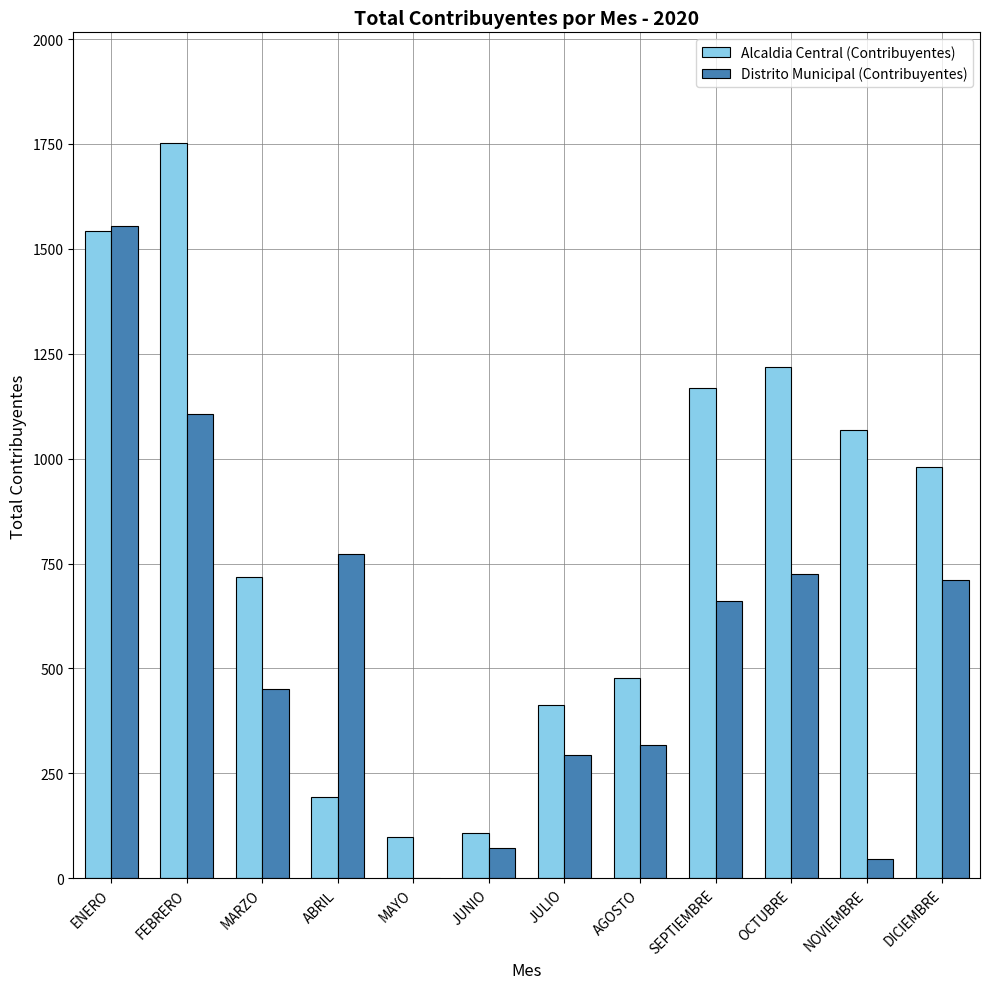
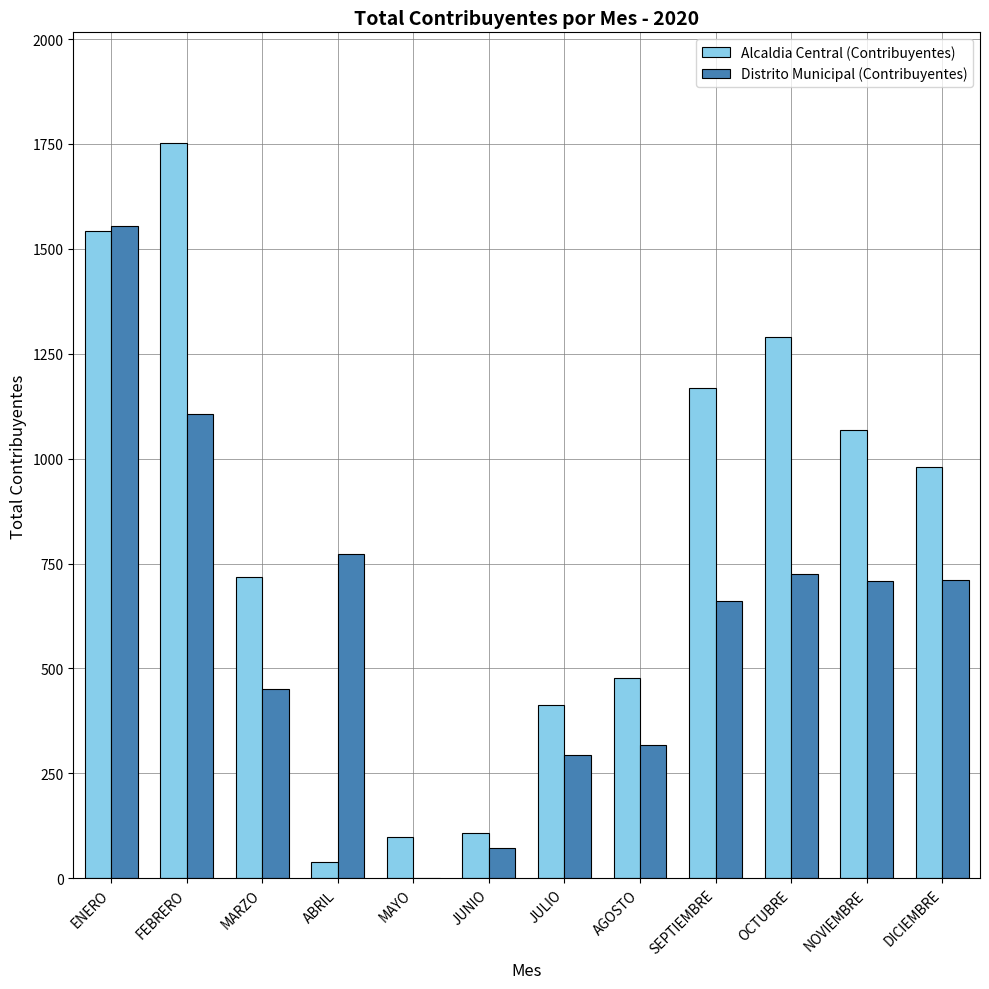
Alcaldia Central (Contribuyentes), ABRIL: 190 -> 40
Alcaldia Central (Contribuyentes), OCTUBRE: 1220 -> 1290
Distrito Municipal (Contribuyentes), NOVIEMBRE: 50 -> 710
